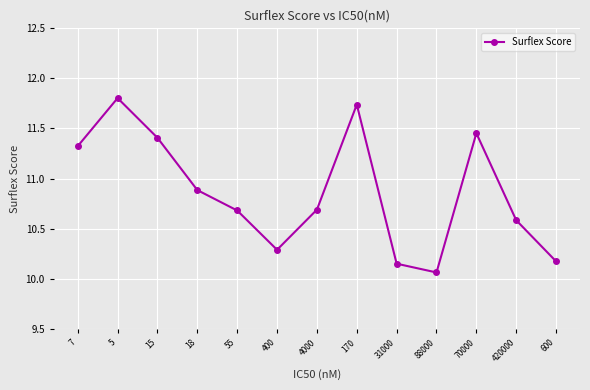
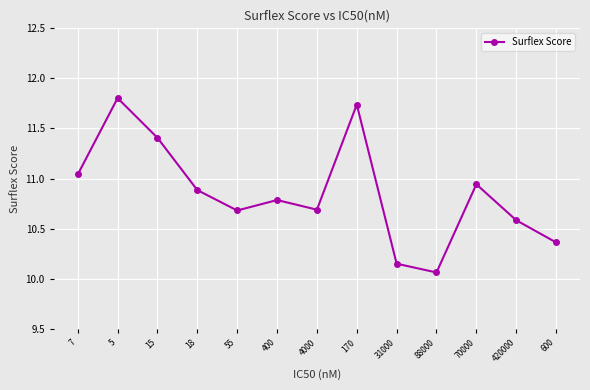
7: 11.32 -> 11.04
400: 10.29 -> 10.79
70000: 11.45 -> 10.94
600: 10.17 -> 10.36
